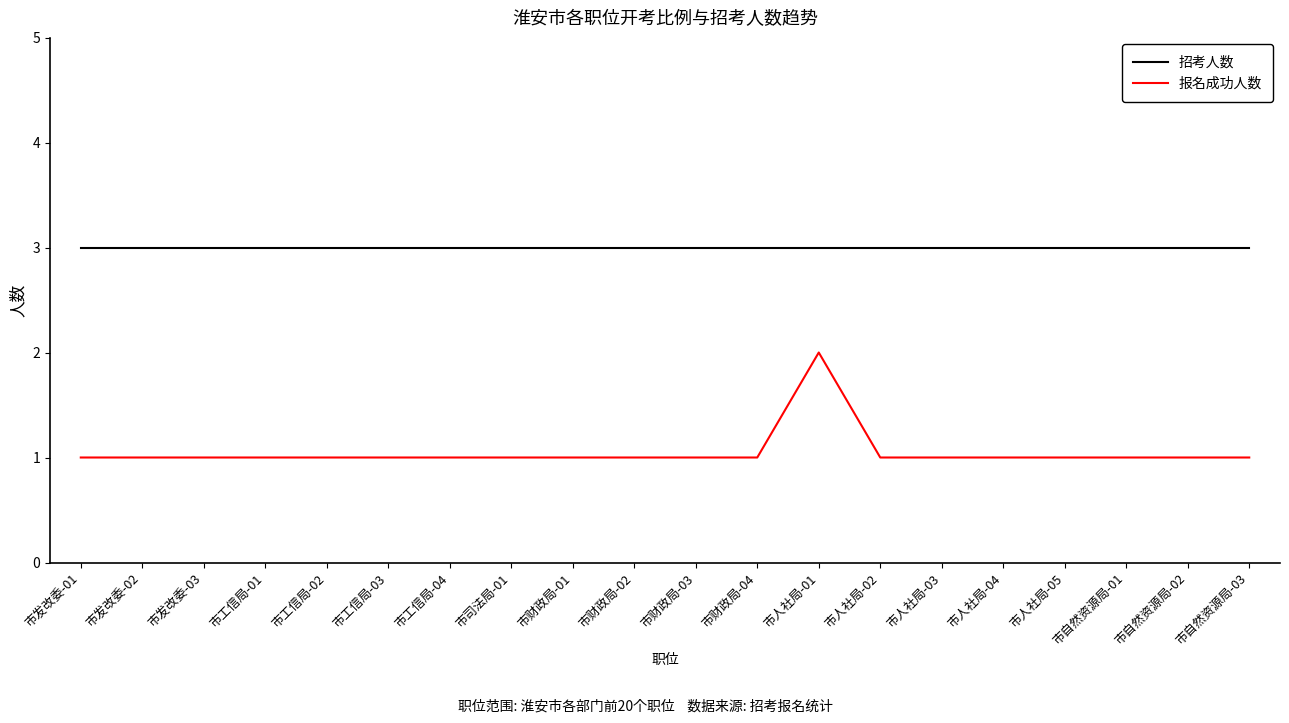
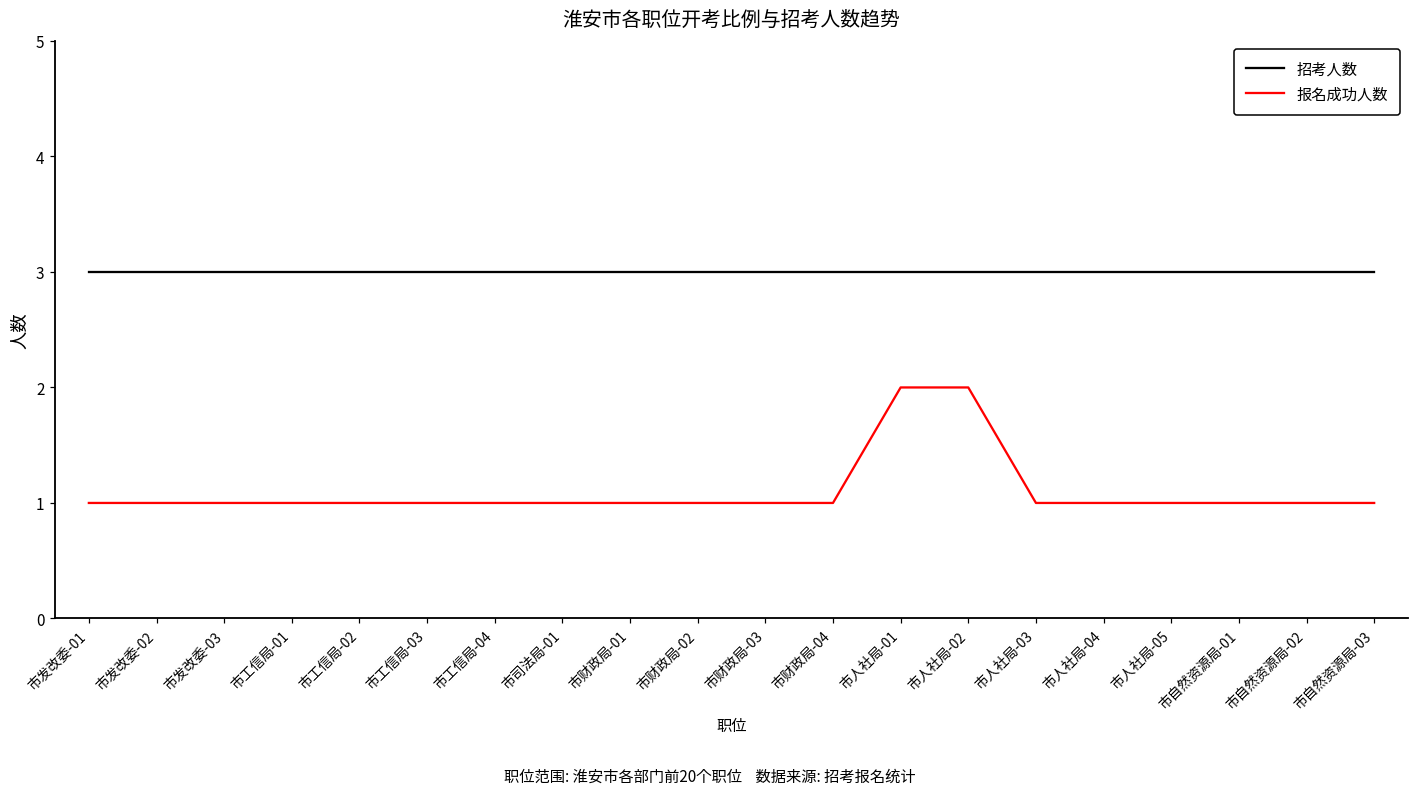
报名成功人数, 市人社局-02: 1 -> 2
